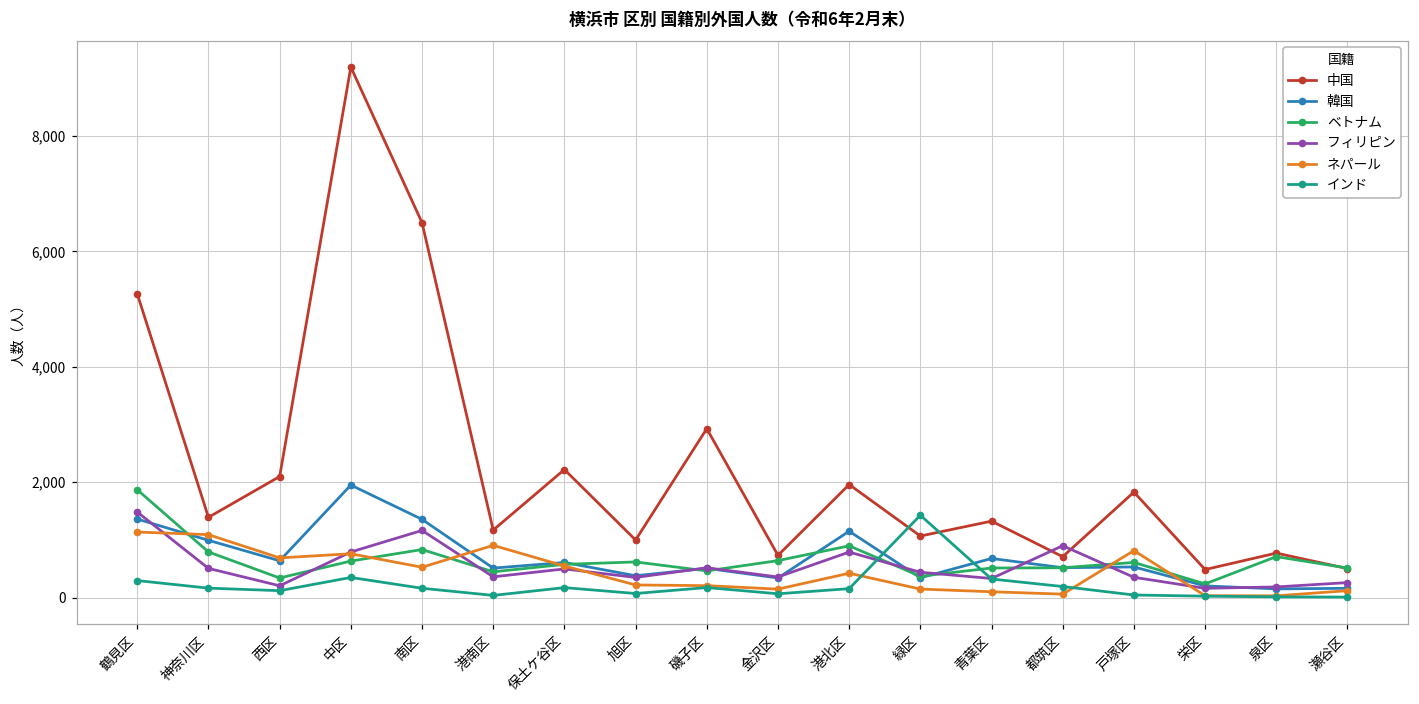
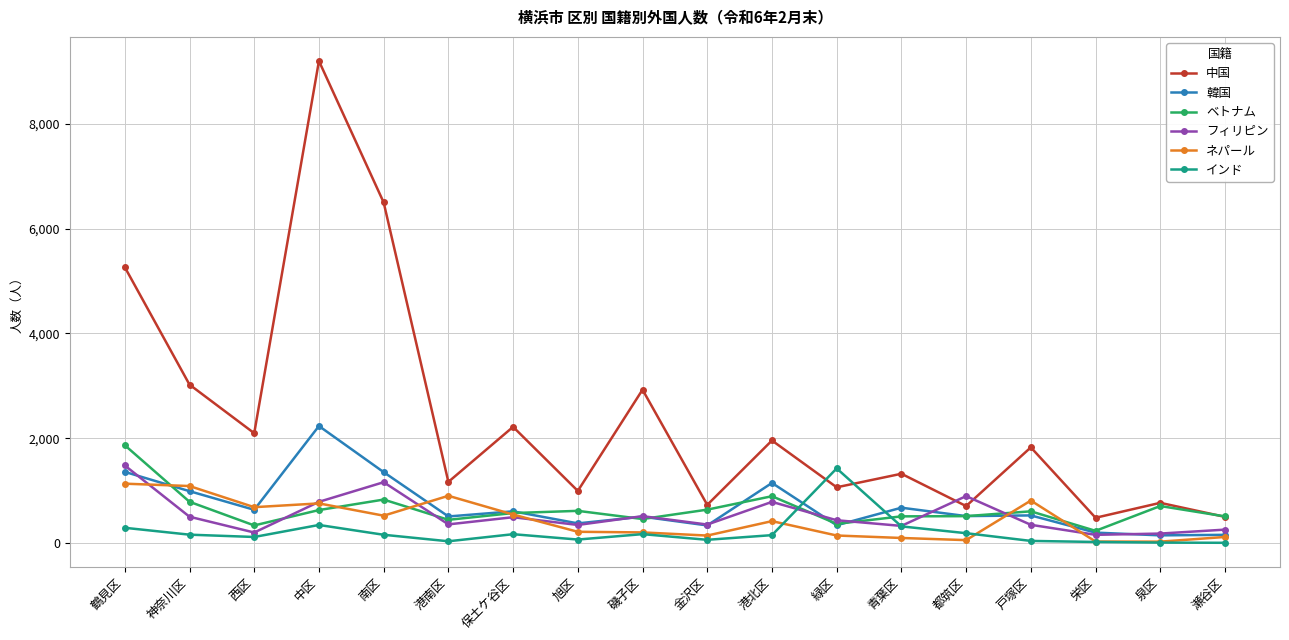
中国, 神奈川区: 1,400 -> 3,000
韓国, 中区: 2,000 -> 2,200
